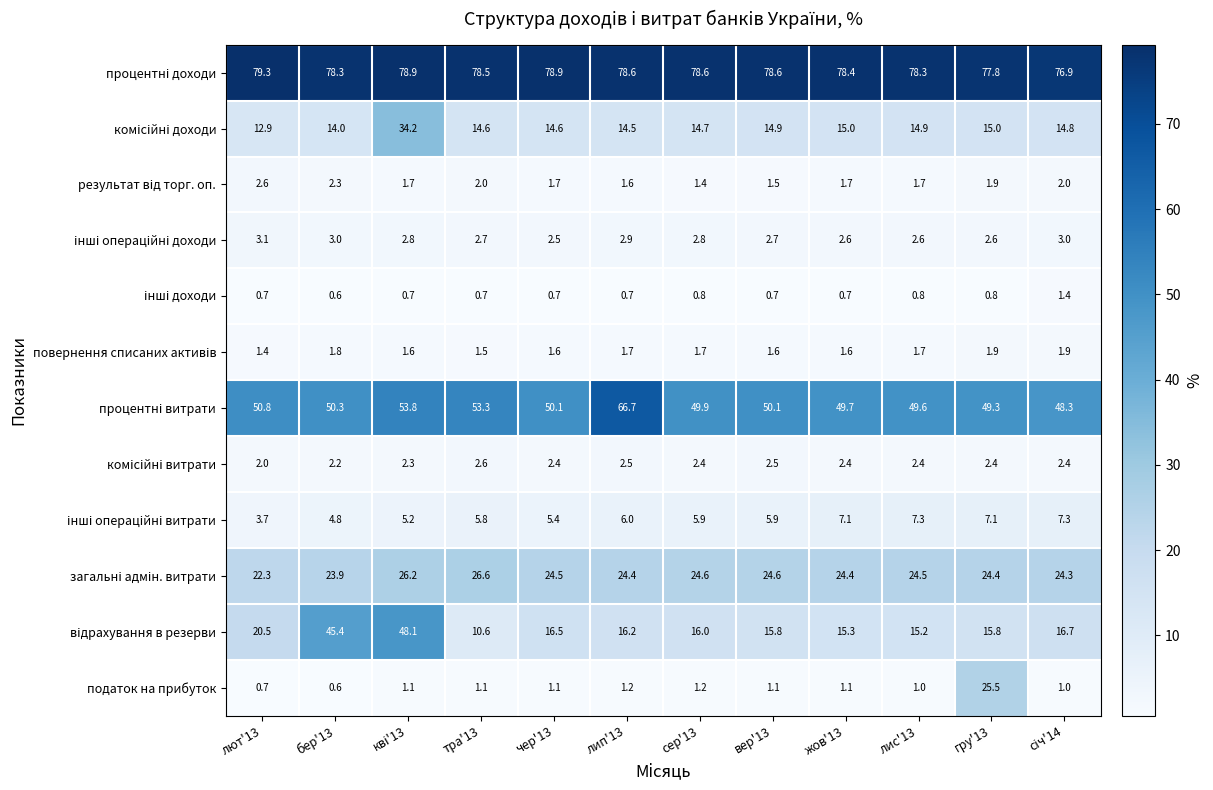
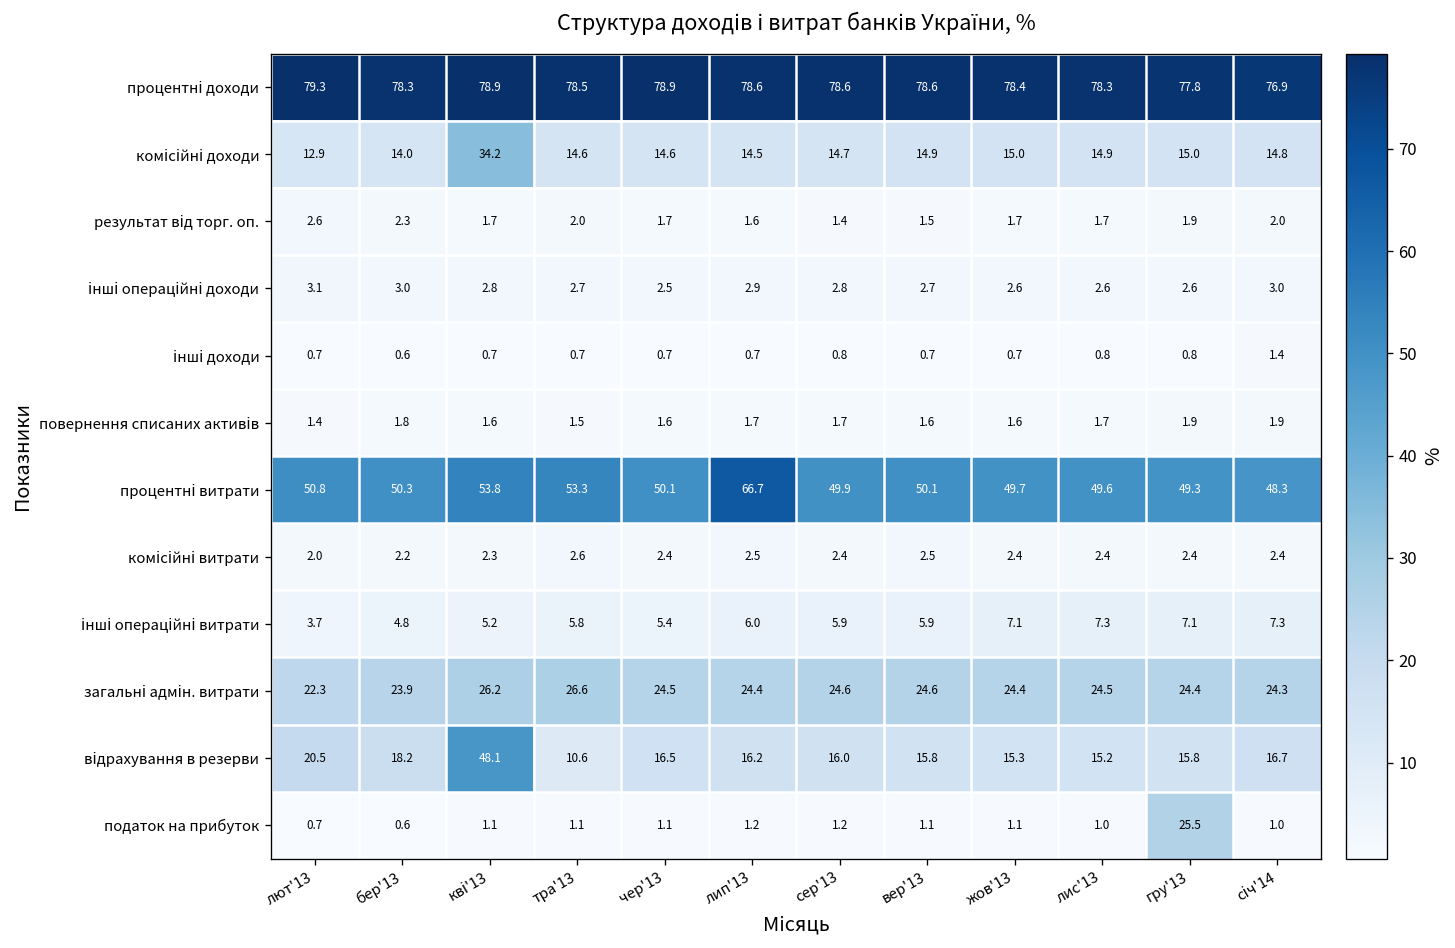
відрахування в резерви, бер'13: 45.4 -> 18.2
